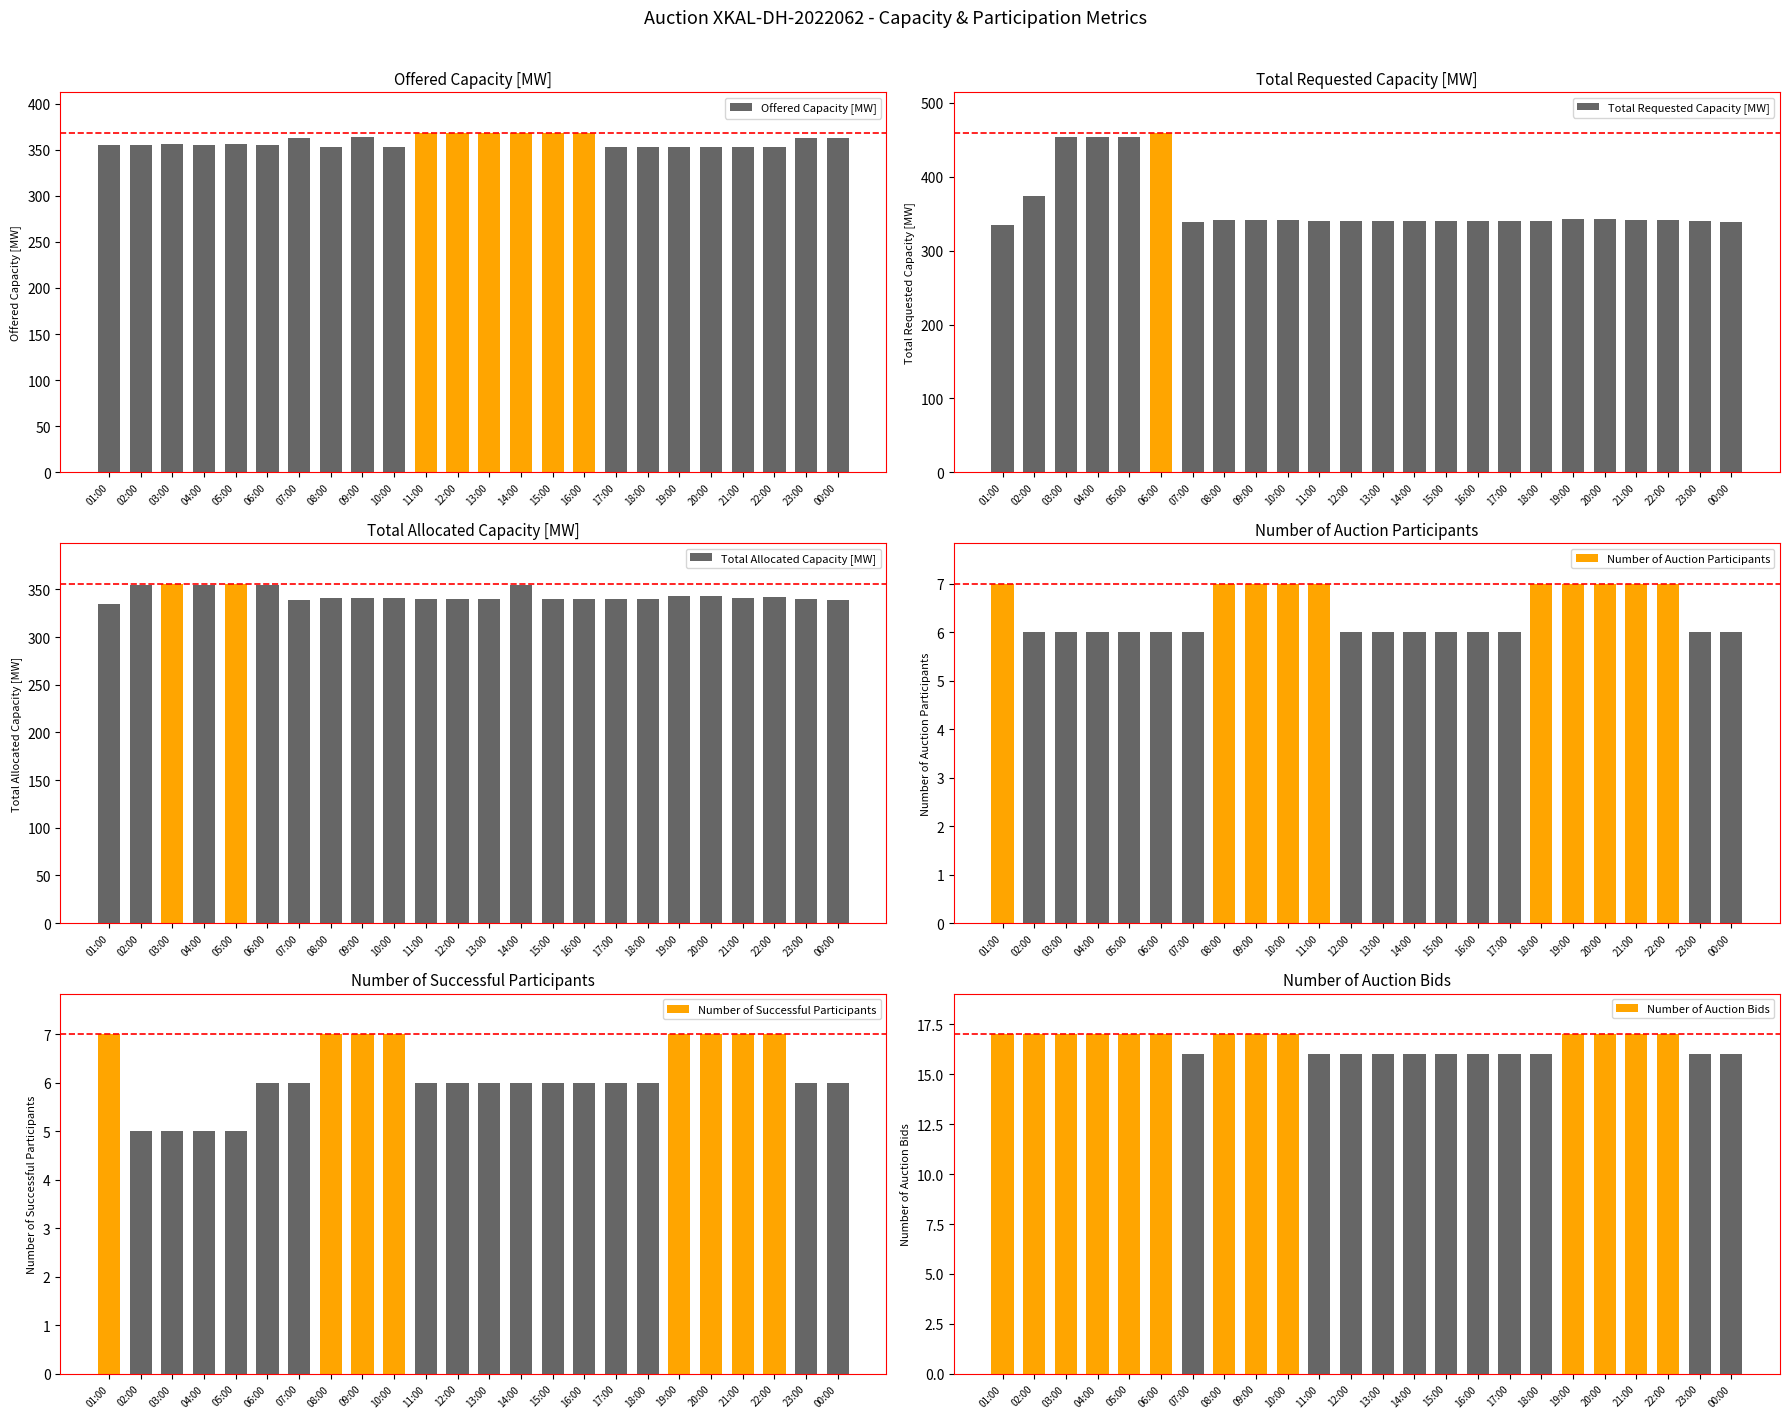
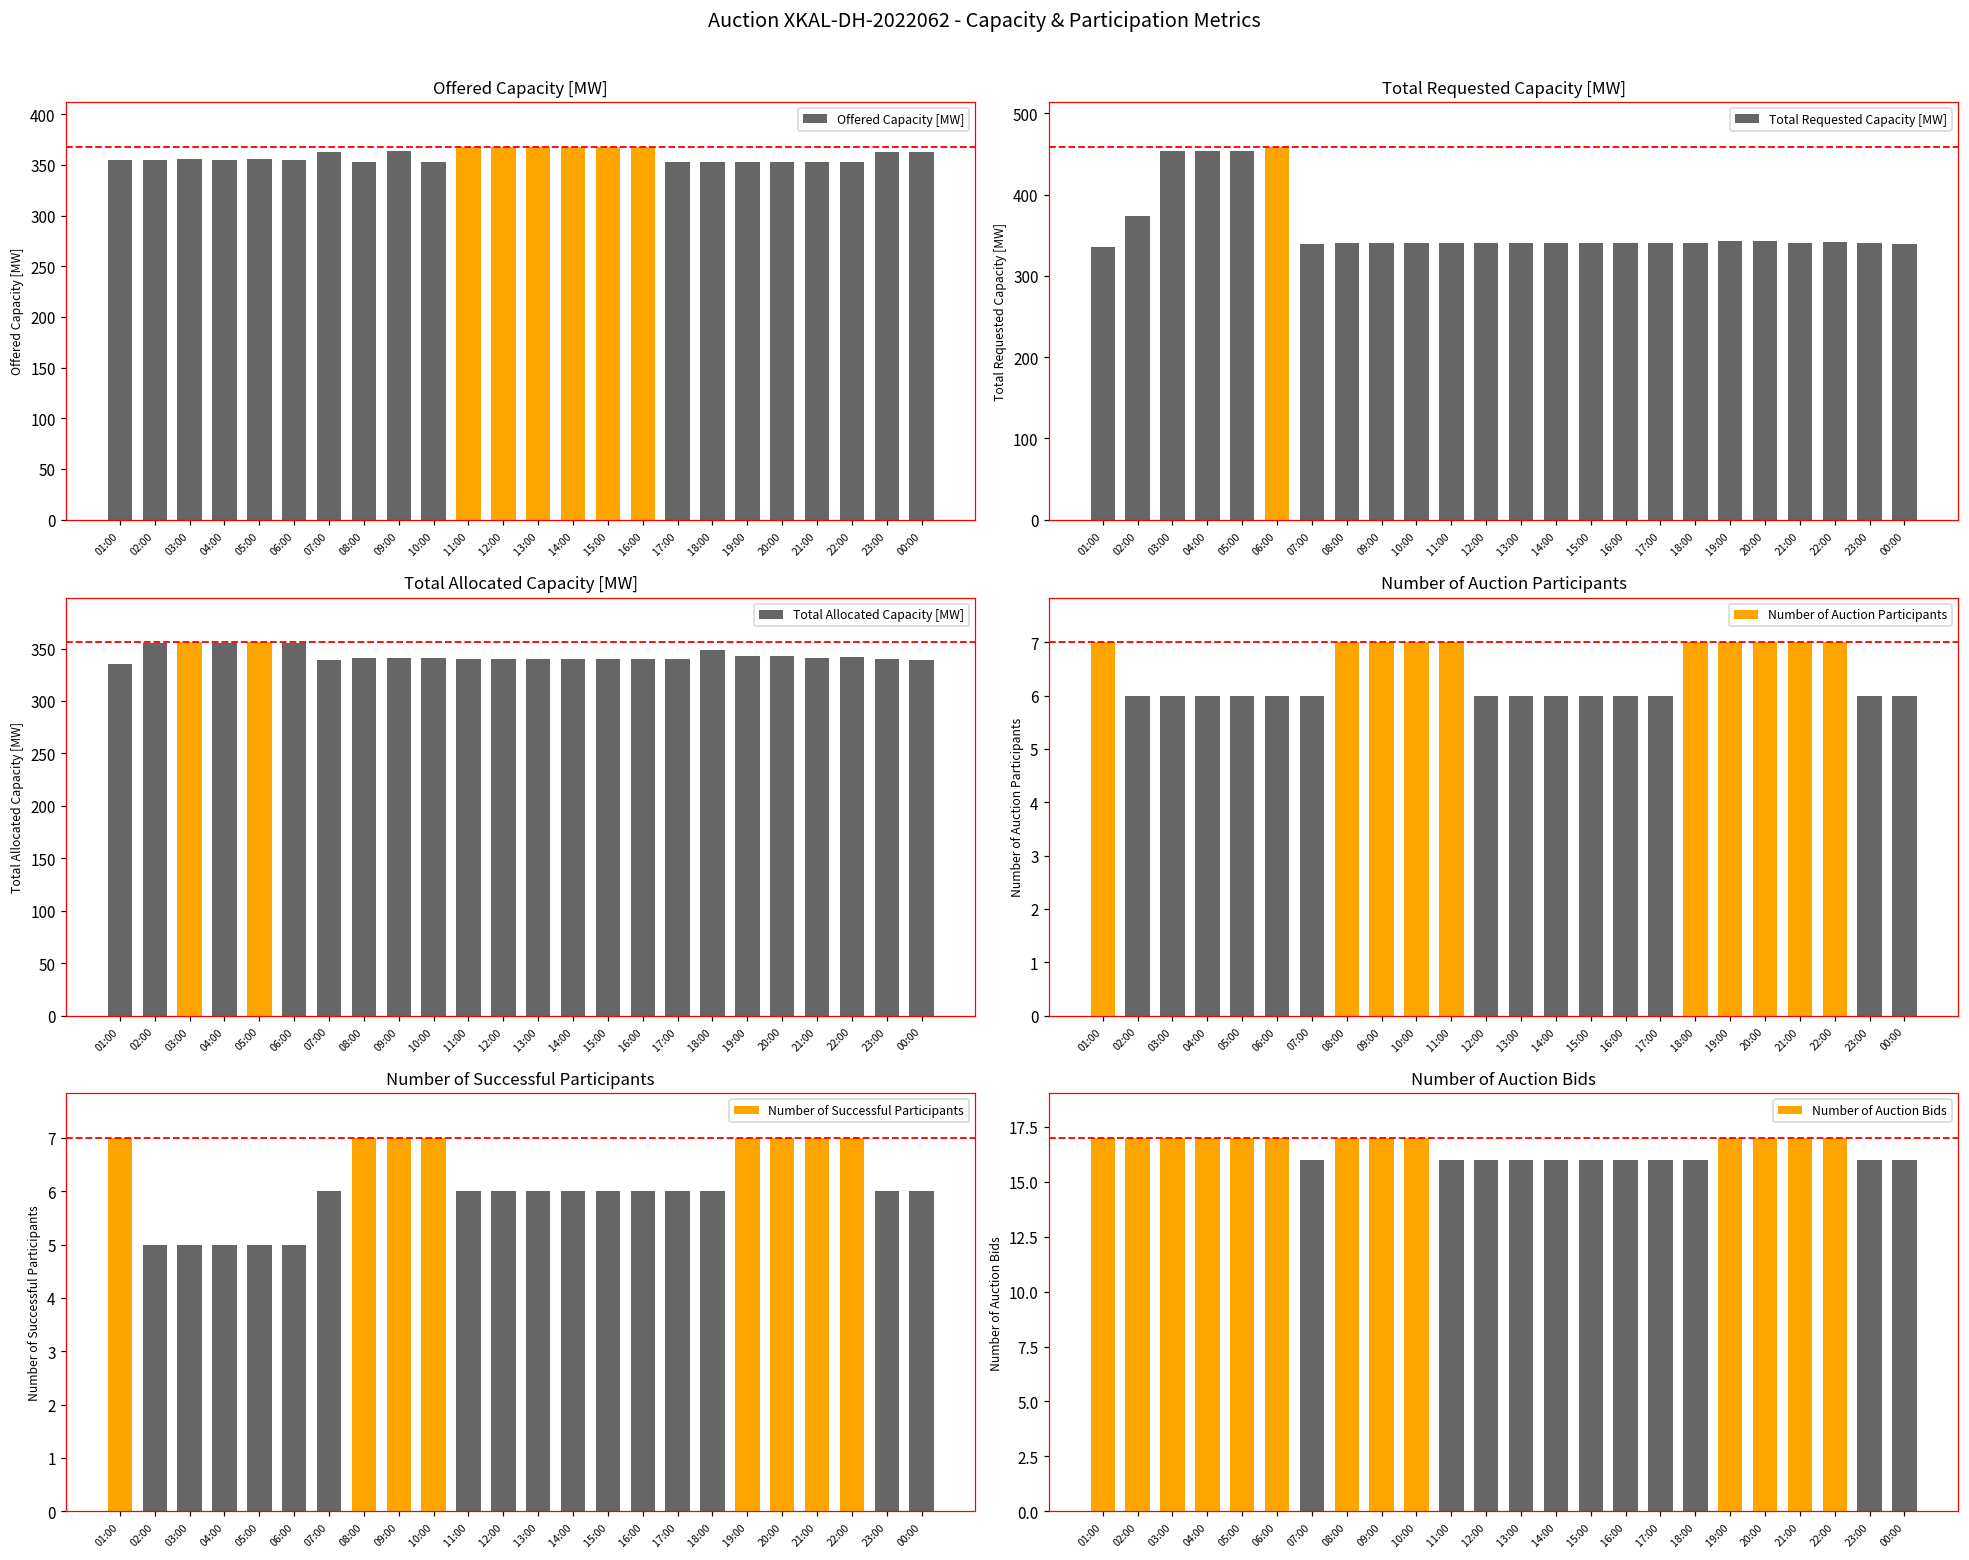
Total Allocated Capacity [MW], 14:00: 360 -> 340
Total Allocated Capacity [MW], 18:00: 340 -> 350
Number of Successful Participants, 06:00: 6 -> 5
